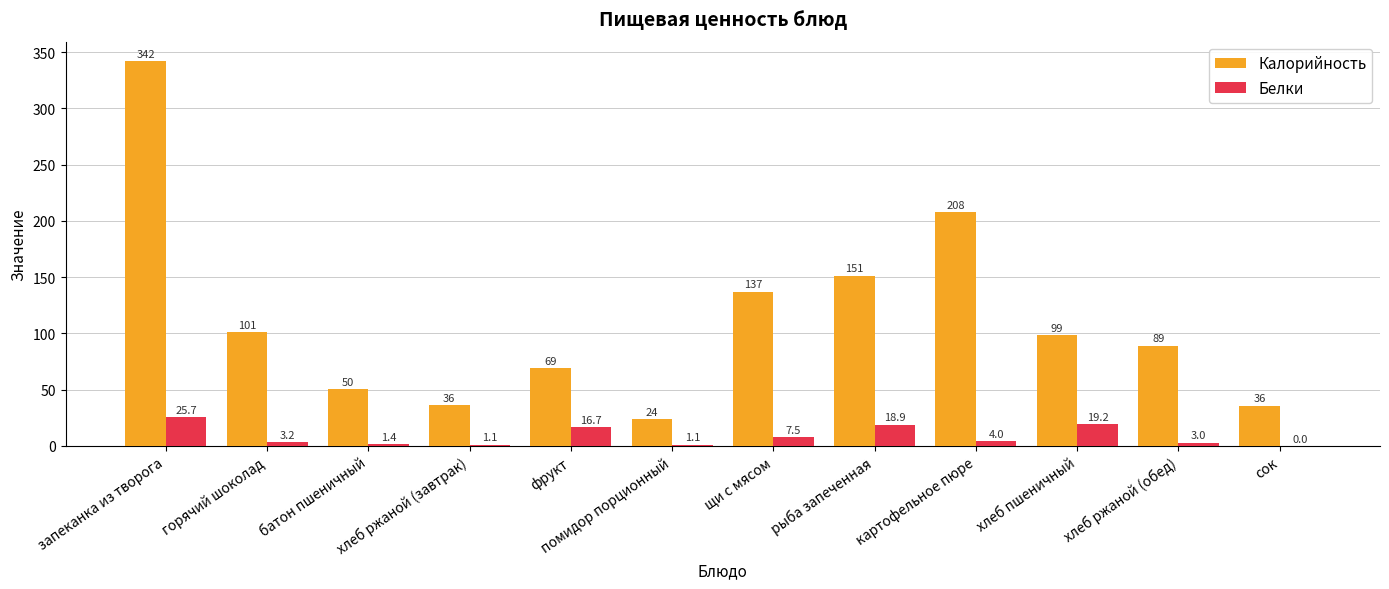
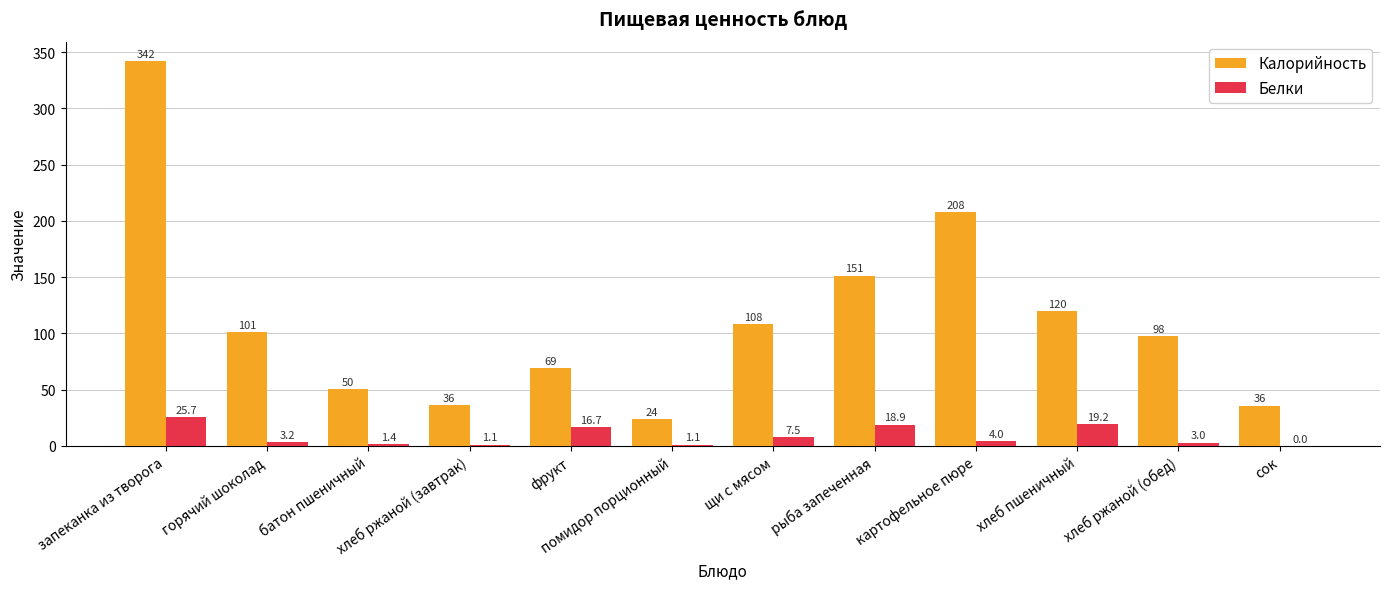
Калорийность, щи с мясом: 137 -> 108
Калорийность, хлеб пшеничный: 99 -> 120
Калорийность, хлеб ржаной (обед): 89 -> 98
